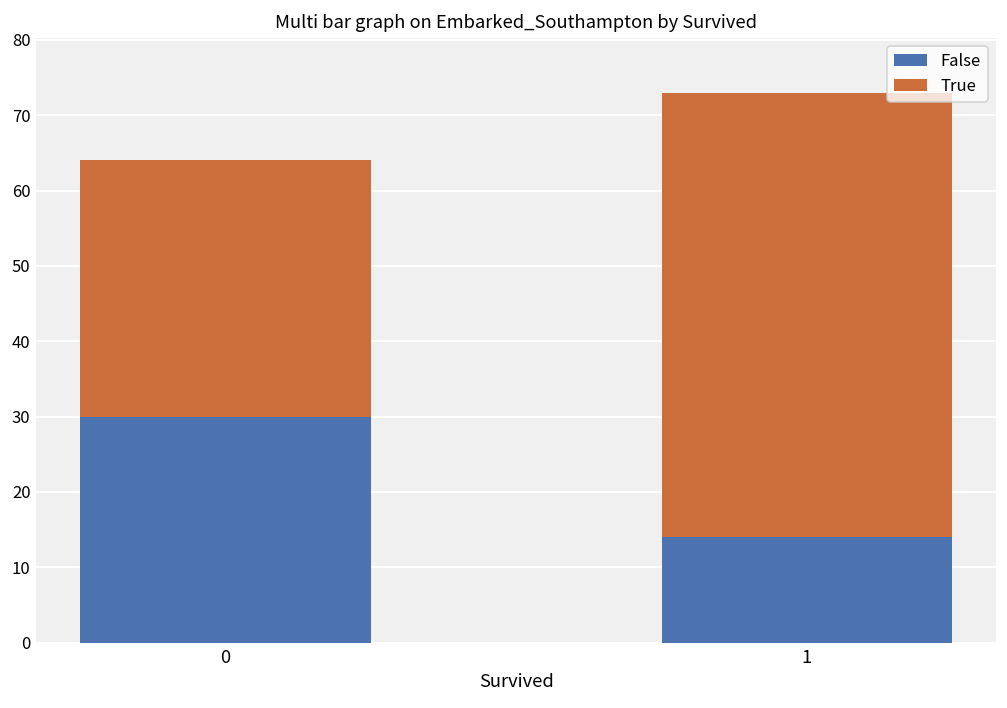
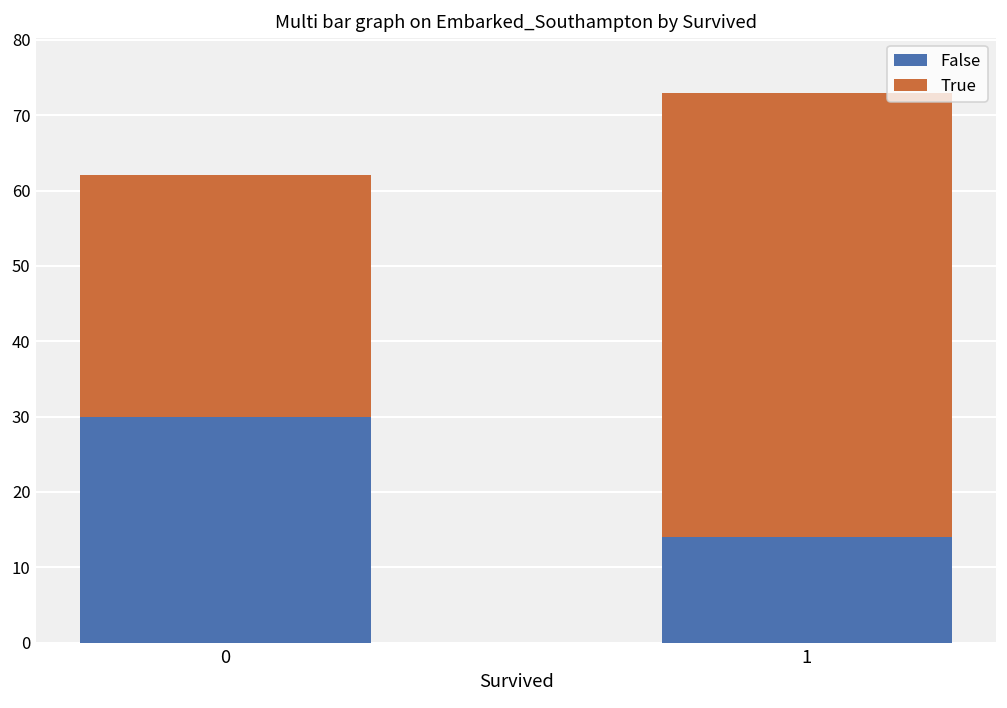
True, 0: 34 -> 32
